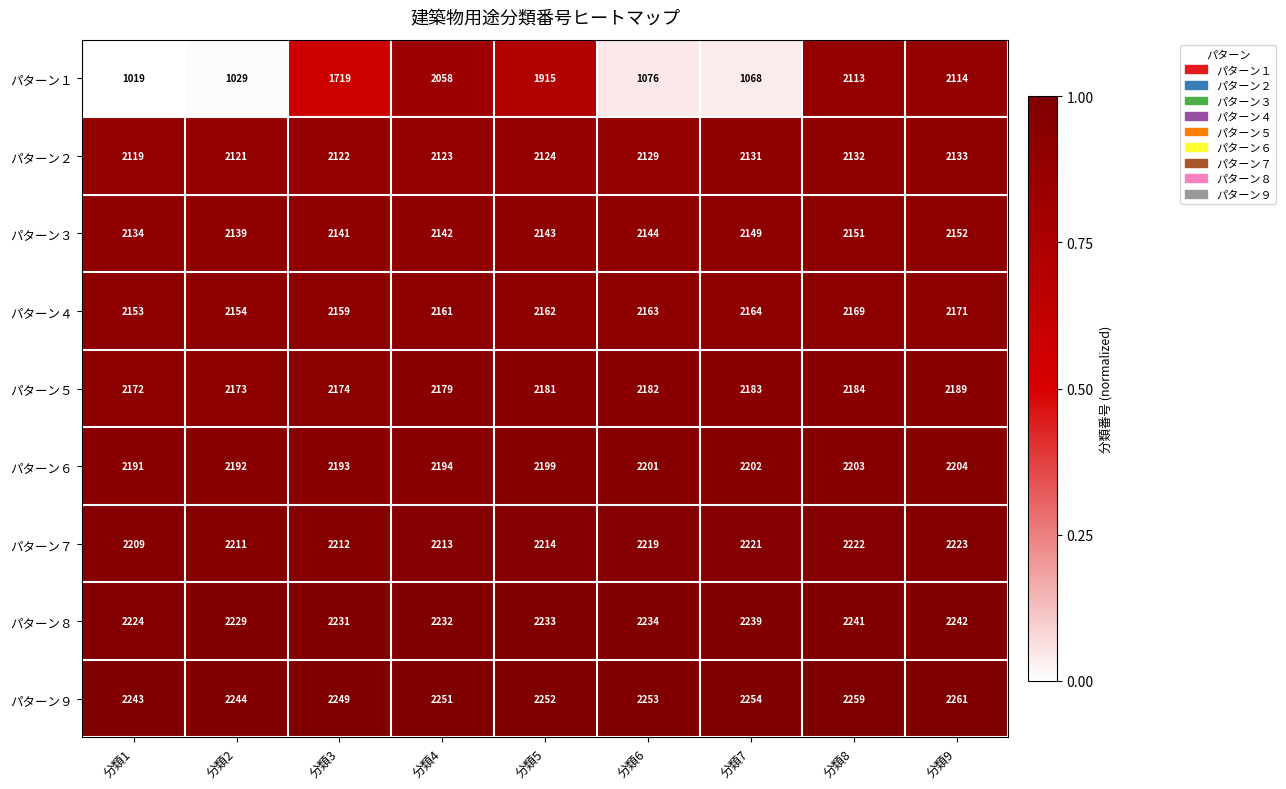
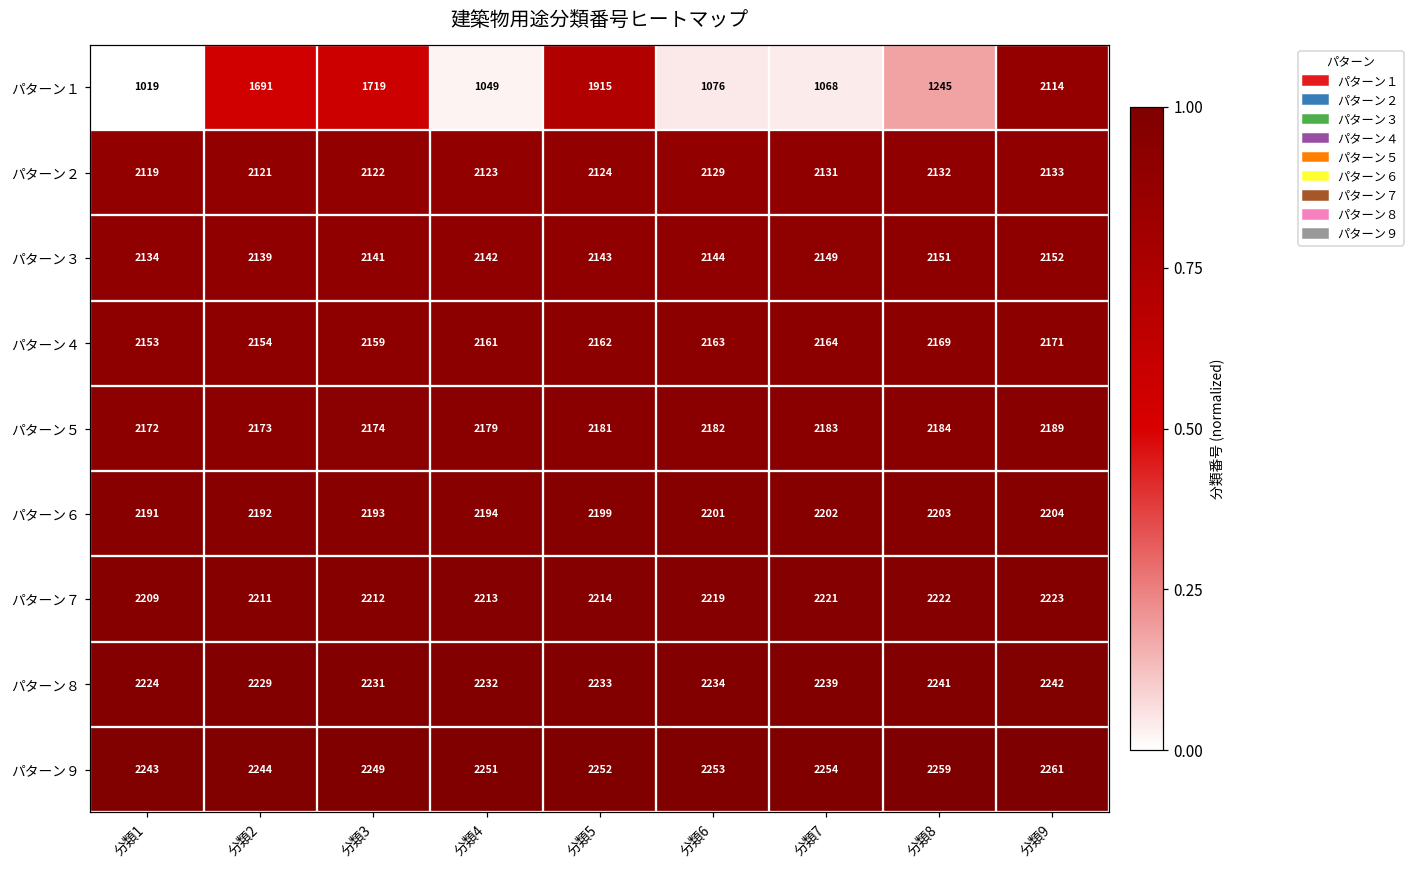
パターン１, 分類2: 1029 -> 1691
パターン１, 分類4: 2058 -> 1049
パターン１, 分類8: 2113 -> 1245
